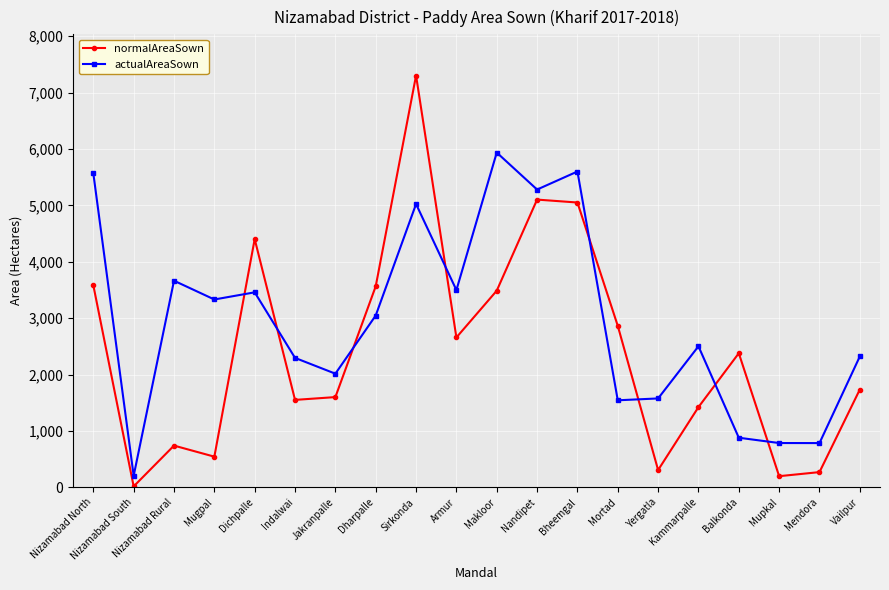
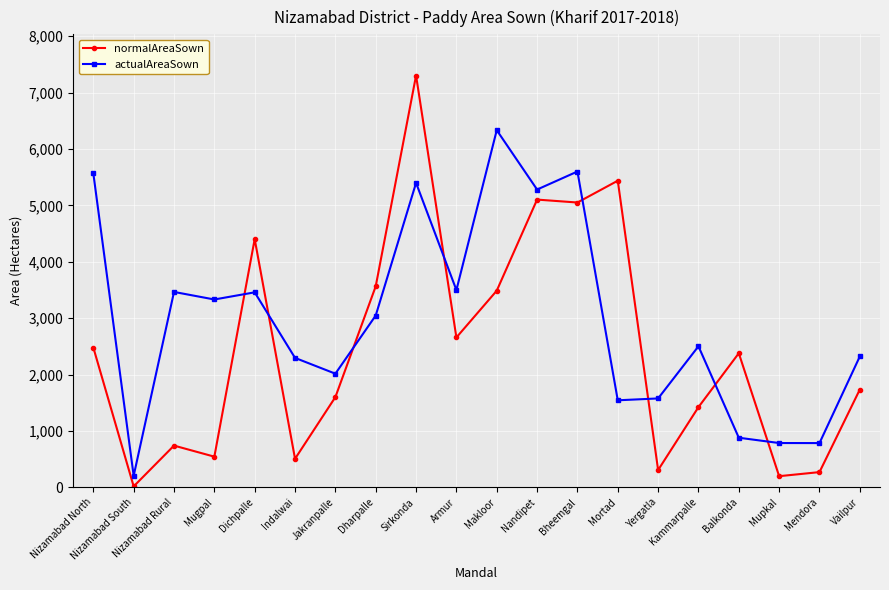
normalAreaSown, Nizamabad North: 3,600 -> 2,500
actualAreaSown, Nizamabad Rural: 3,700 -> 3,500
normalAreaSown, Indalwai: 1,600 -> 500
actualAreaSown, Sirkonda: 5,000 -> 5,400
actualAreaSown, Makloor: 5,900 -> 6,300
normalAreaSown, Mortad: 2,900 -> 5,400
